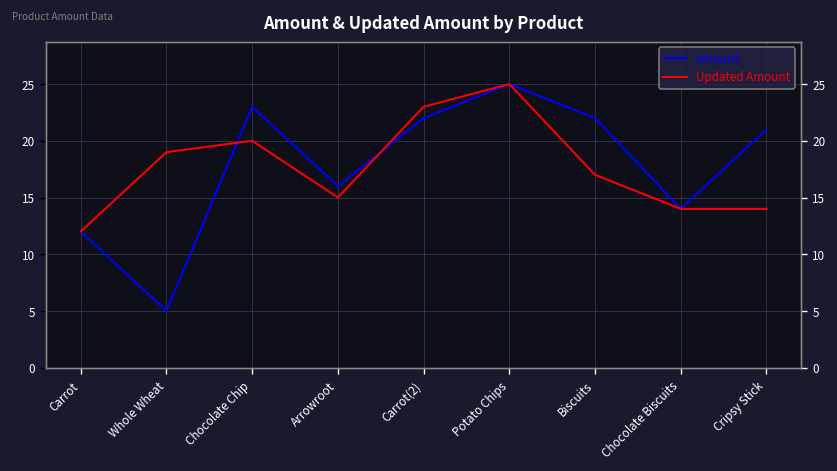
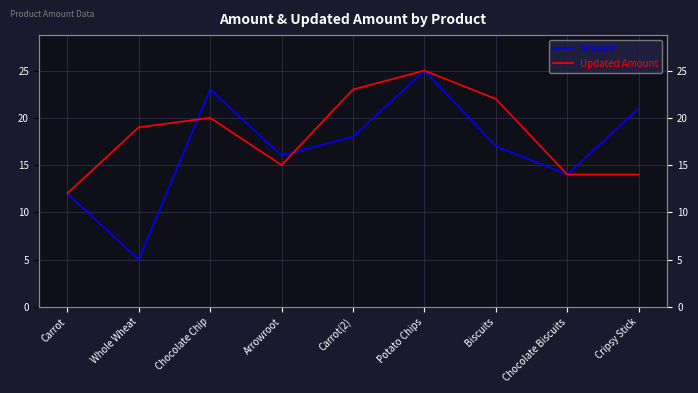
Amount, Carrot(2): 22 -> 18
Amount, Biscuits: 22 -> 17
Updated Amount, Biscuits: 17 -> 22
